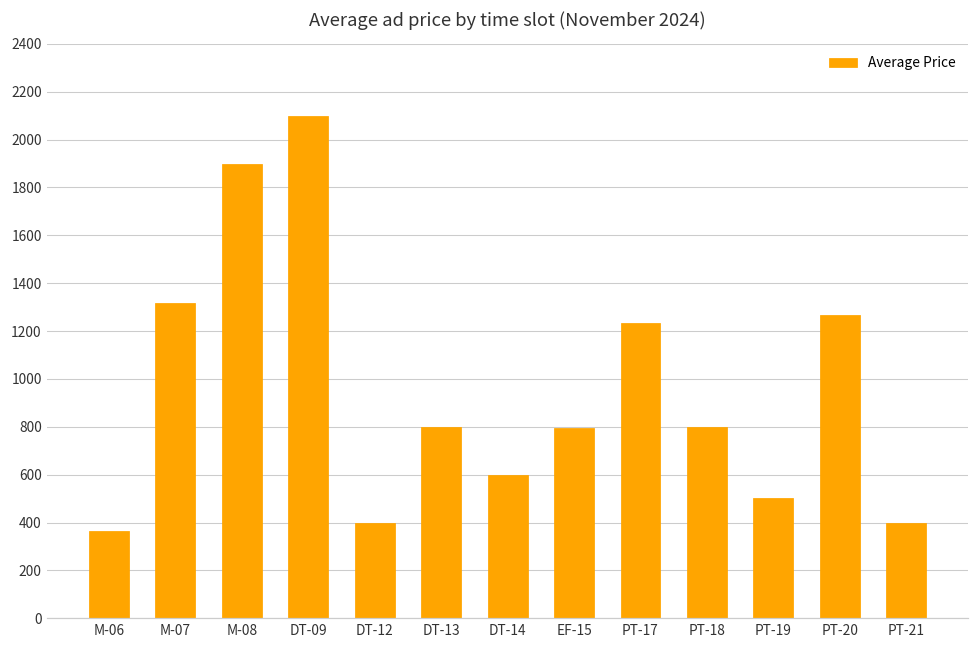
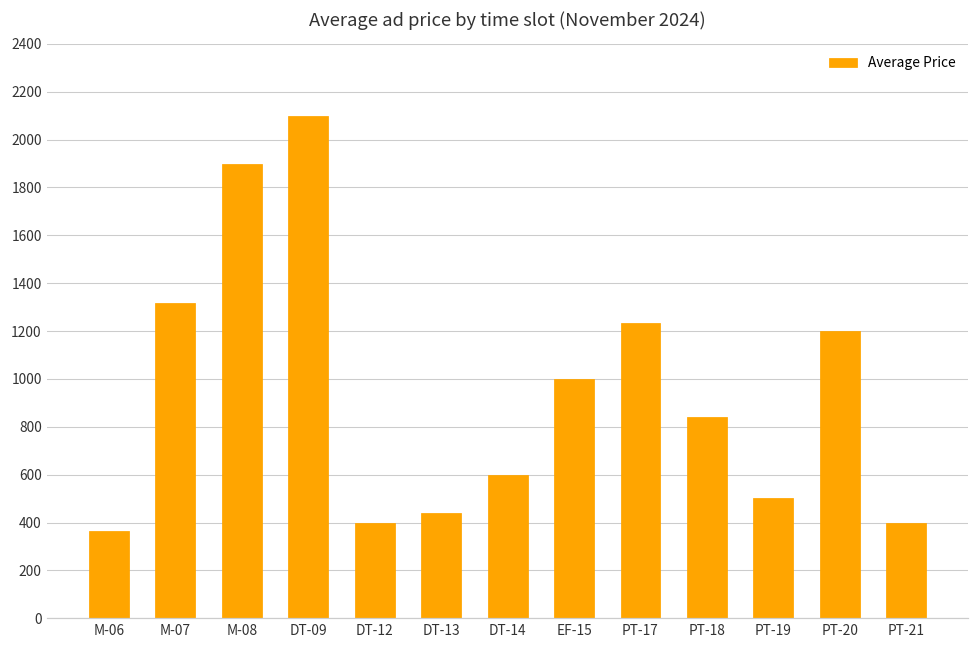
DT-13: 800 -> 440
EF-15: 800 -> 1000
PT-18: 800 -> 840
PT-20: 1270 -> 1200
